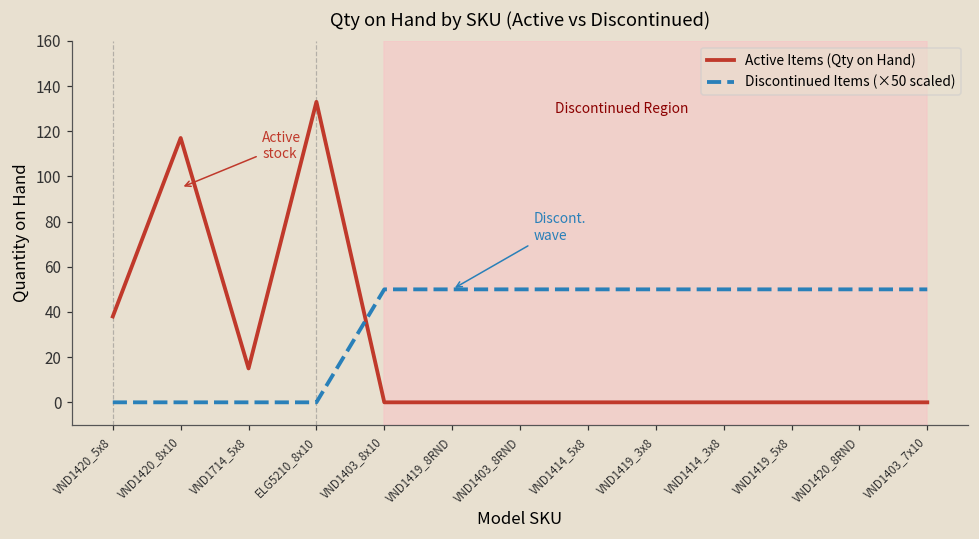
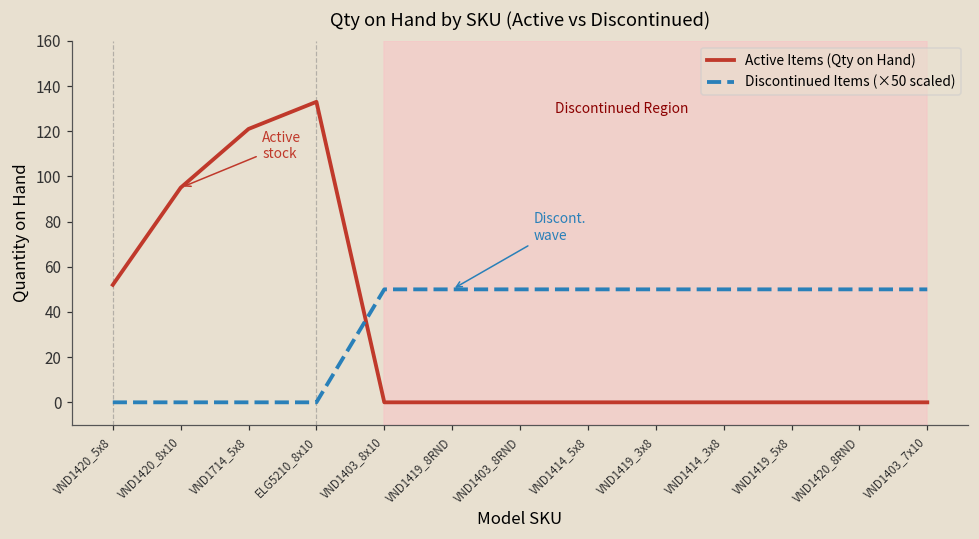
Active Items (Qty on Hand), VND1420_5x8: 38 -> 52
Active Items (Qty on Hand), VND1420_8x10: 117 -> 95
Active Items (Qty on Hand), VND1714_5x8: 15 -> 121
